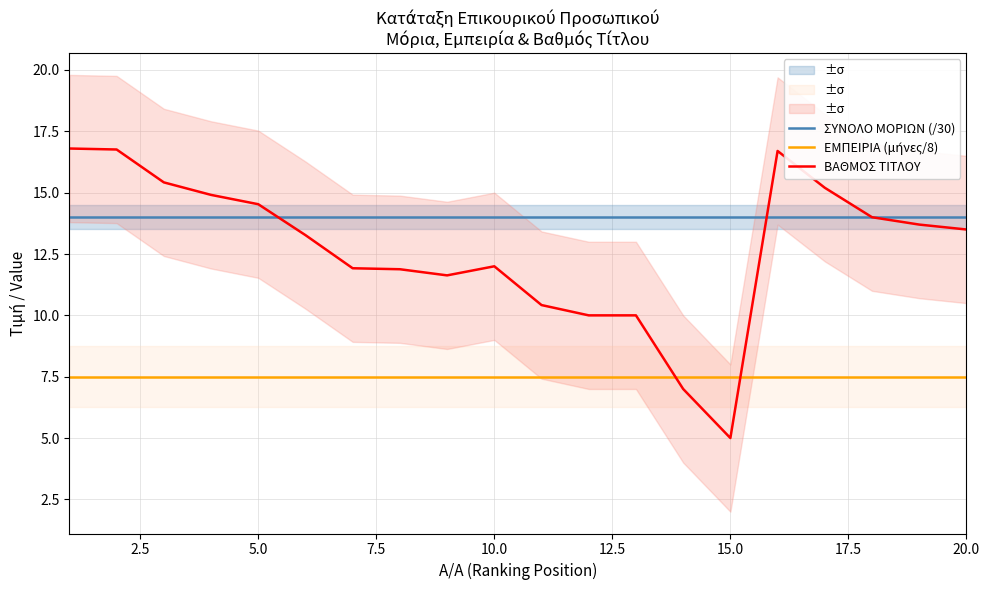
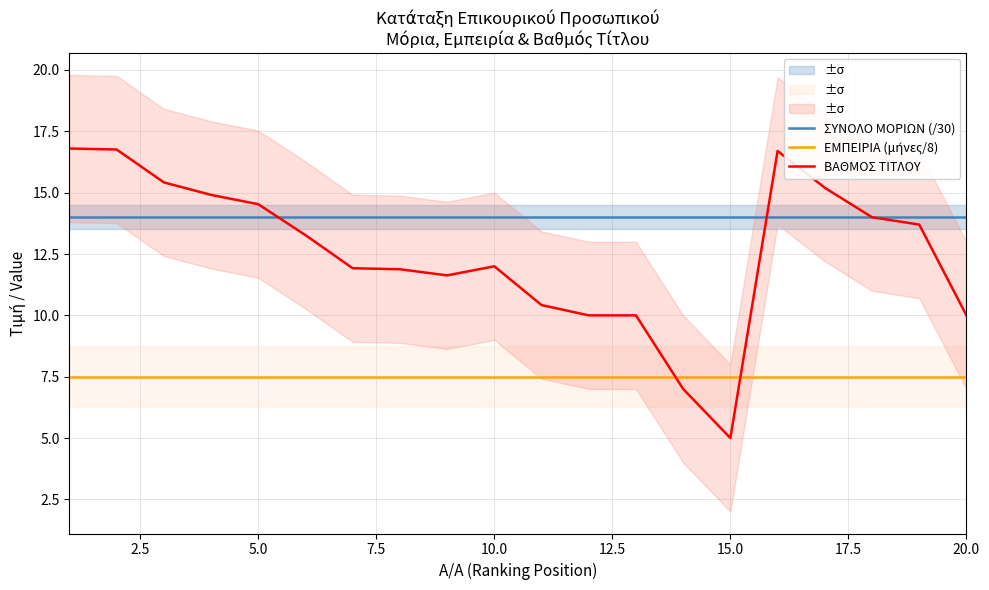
ΒΑΘΜΟΣ ΤΙΤΛΟΥ, 20.0: 13.5 -> 10.0
